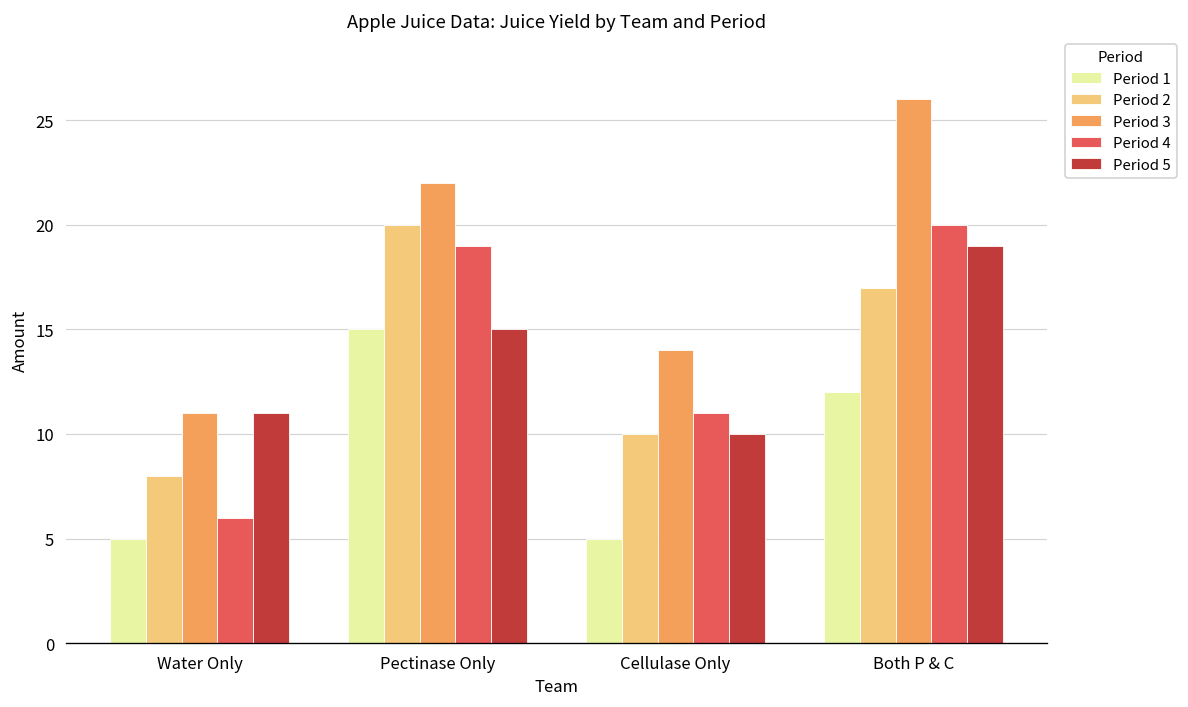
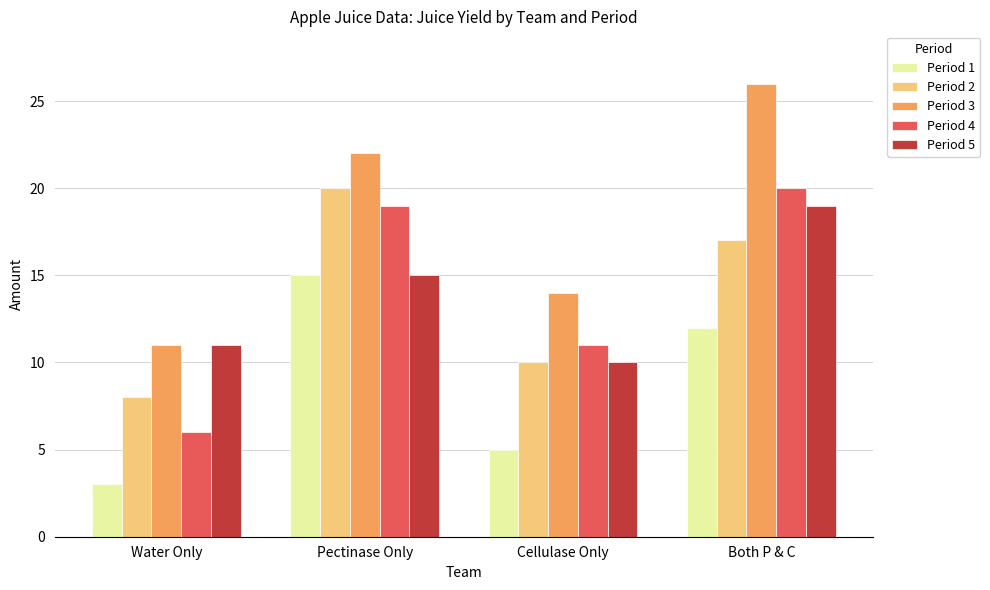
Period 1, Water Only: 5 -> 3
